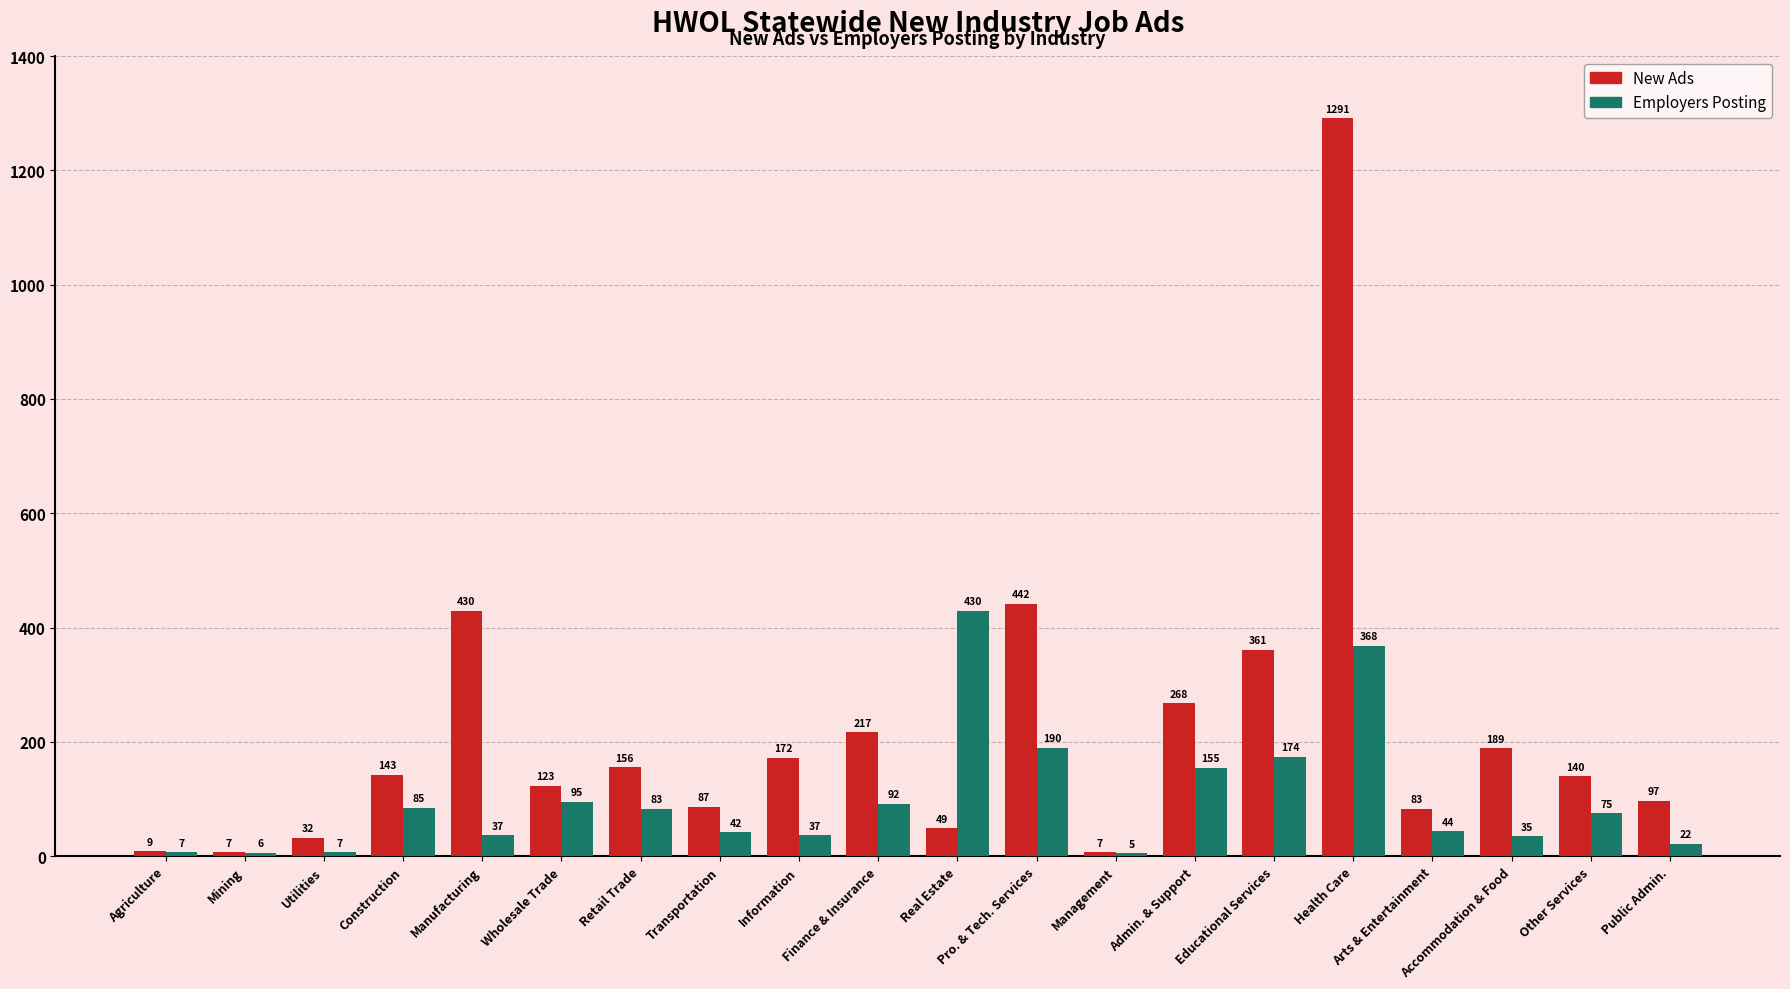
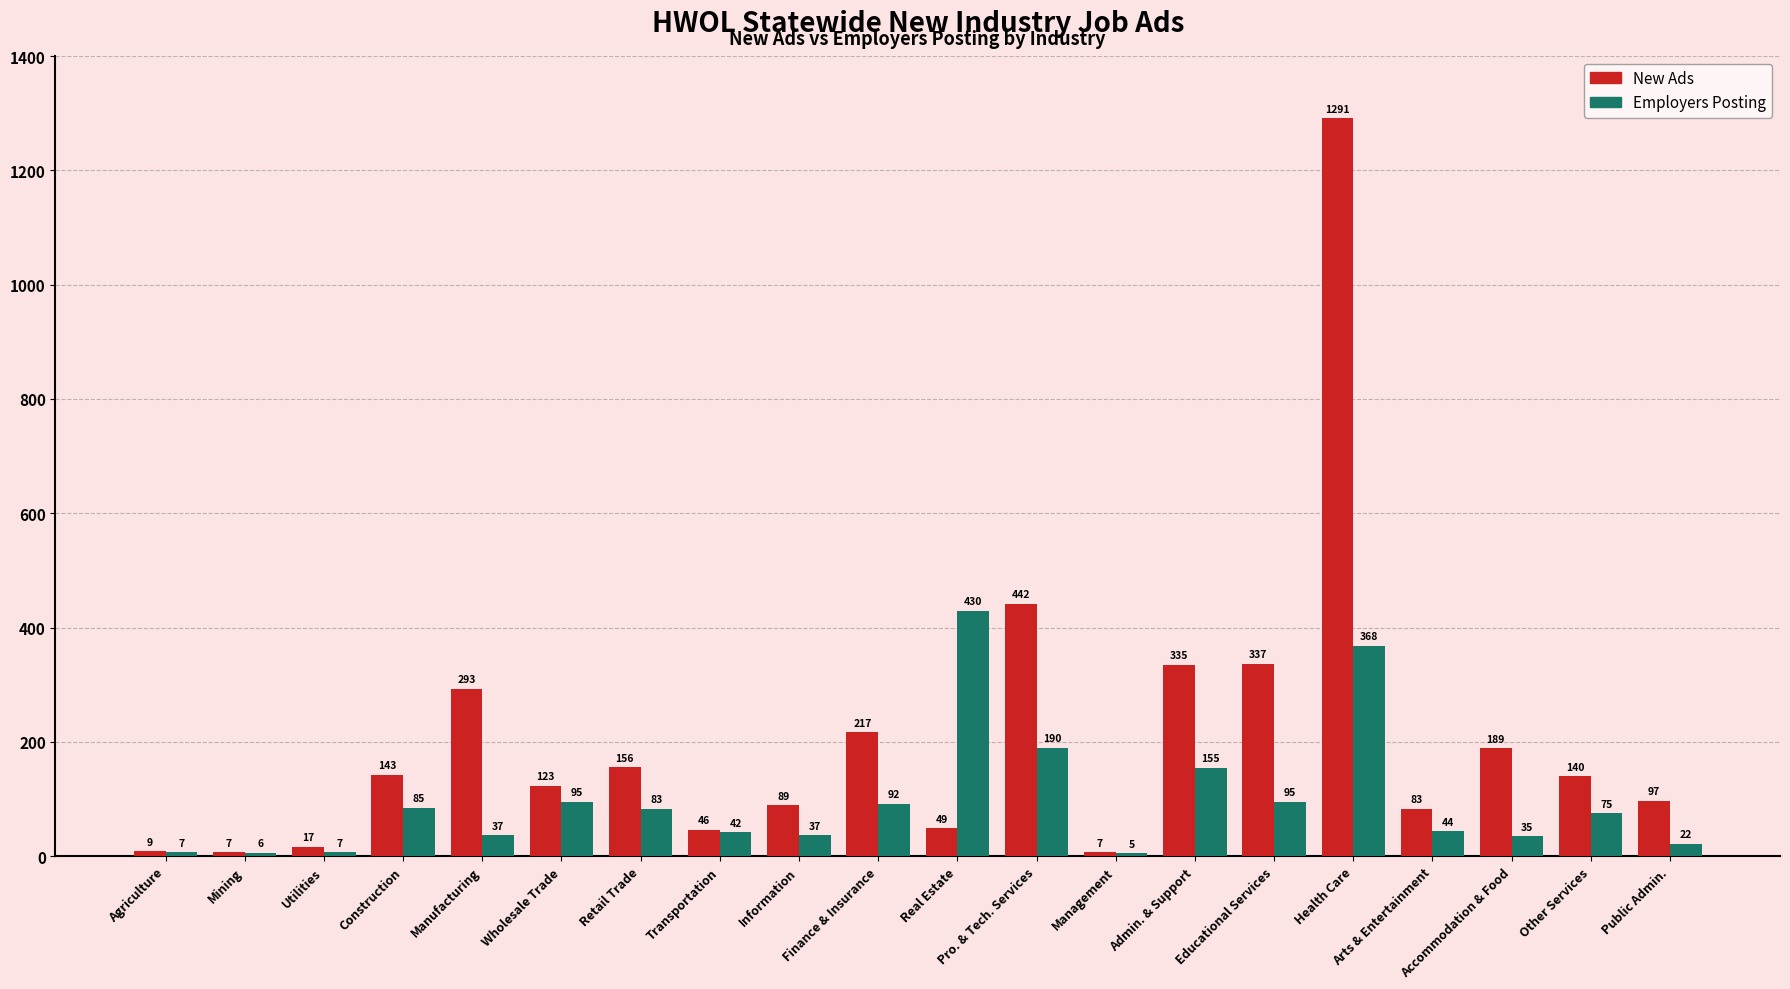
New Ads, Utilities: 32 -> 17
New Ads, Manufacturing: 430 -> 293
New Ads, Transportation: 87 -> 46
New Ads, Information: 172 -> 89
New Ads, Admin. & Support: 268 -> 335
New Ads, Educational Services: 361 -> 337
Employers Posting, Educational Services: 174 -> 95
